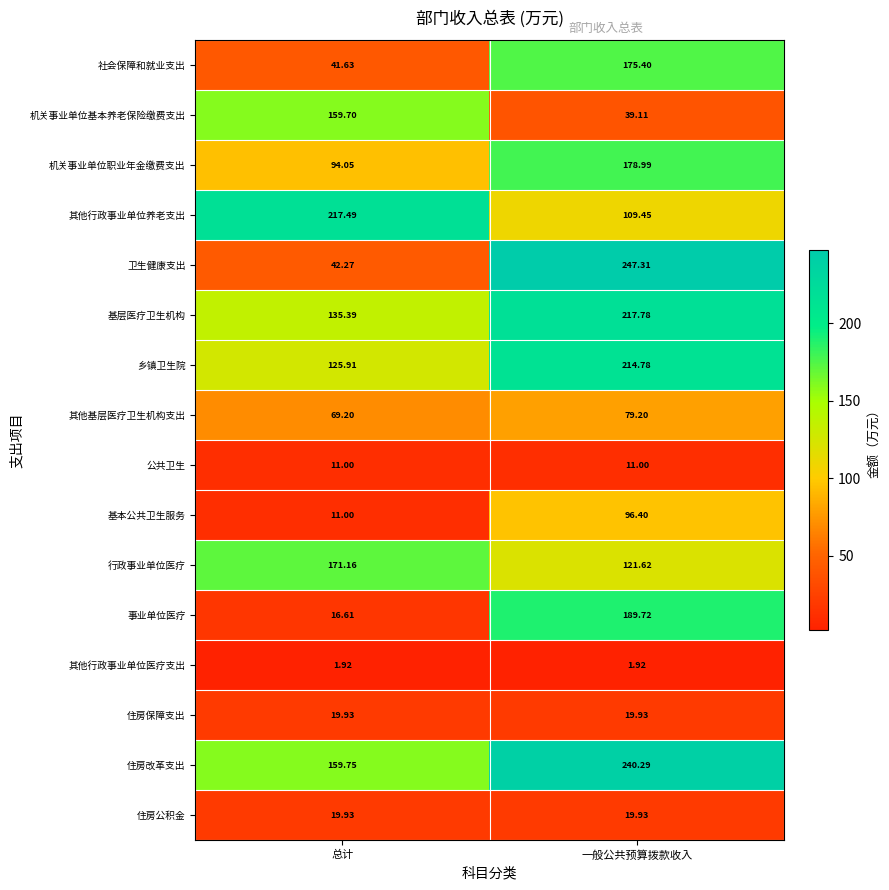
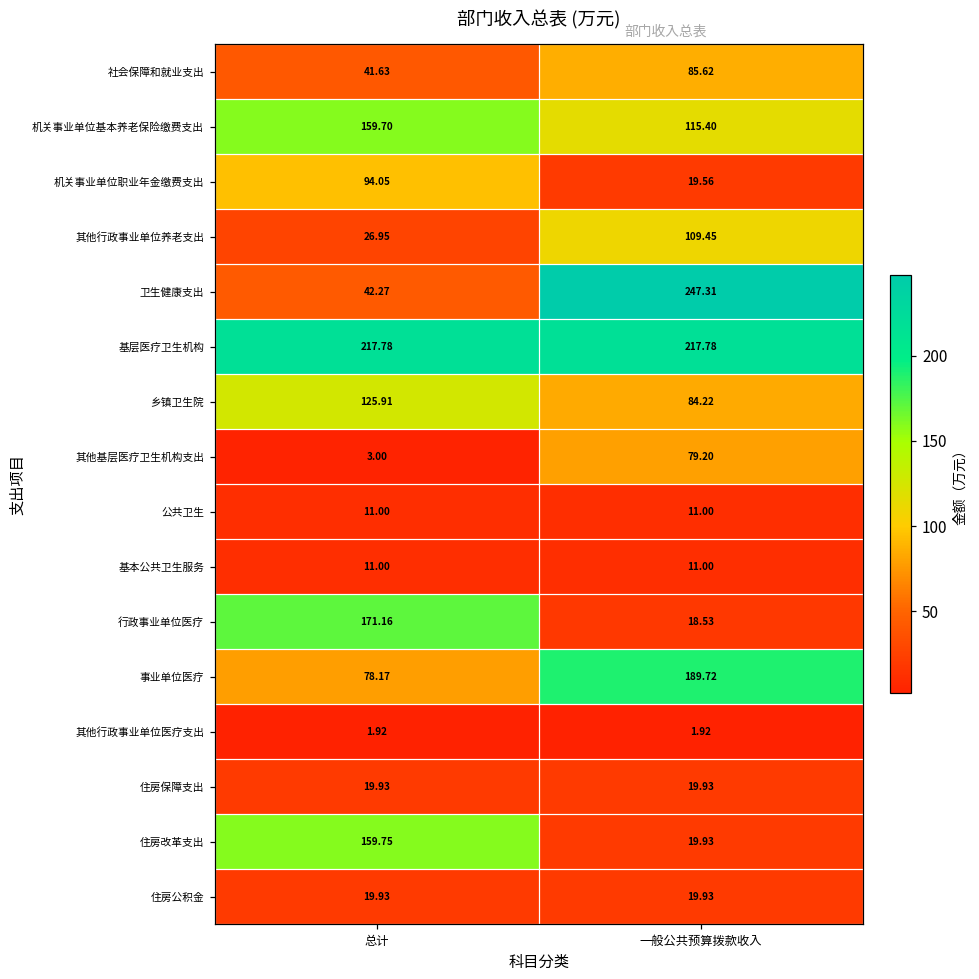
社会保障和就业支出, 一般公共预算拨款收入: 175.40 -> 85.62
机关事业单位基本养老保险缴费支出, 一般公共预算拨款收入: 39.11 -> 115.40
机关事业单位职业年金缴费支出, 一般公共预算拨款收入: 178.99 -> 19.56
其他行政事业单位养老支出, 总计: 217.49 -> 26.95
基层医疗卫生机构, 总计: 135.39 -> 217.78
乡镇卫生院, 一般公共预算拨款收入: 214.78 -> 84.22
其他基层医疗卫生机构支出, 总计: 69.20 -> 3.00
基本公共卫生服务, 一般公共预算拨款收入: 96.40 -> 11.00
行政事业单位医疗, 一般公共预算拨款收入: 121.62 -> 18.53
事业单位医疗, 总计: 16.61 -> 78.17
住房改革支出, 一般公共预算拨款收入: 240.29 -> 19.93
